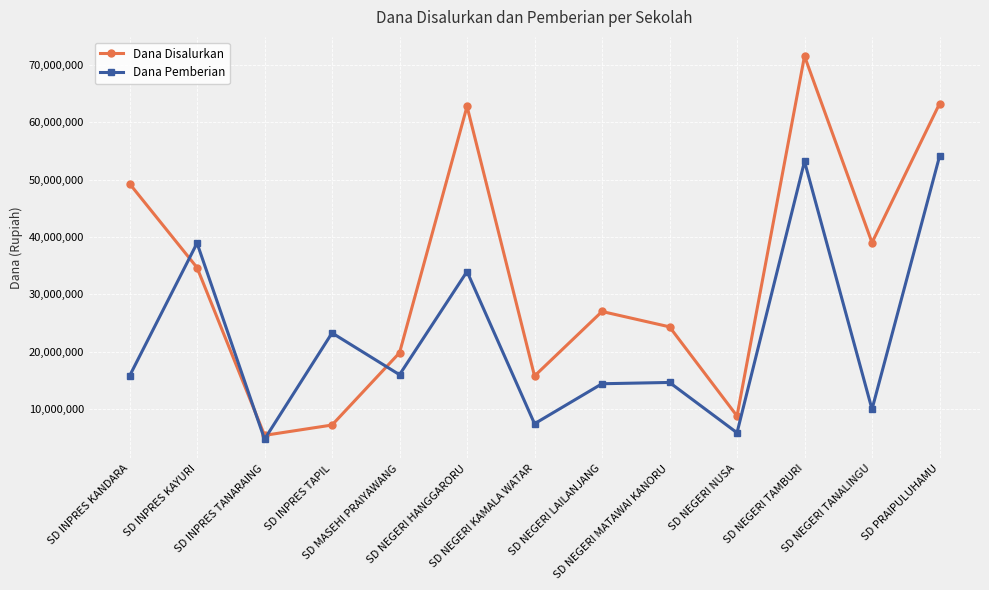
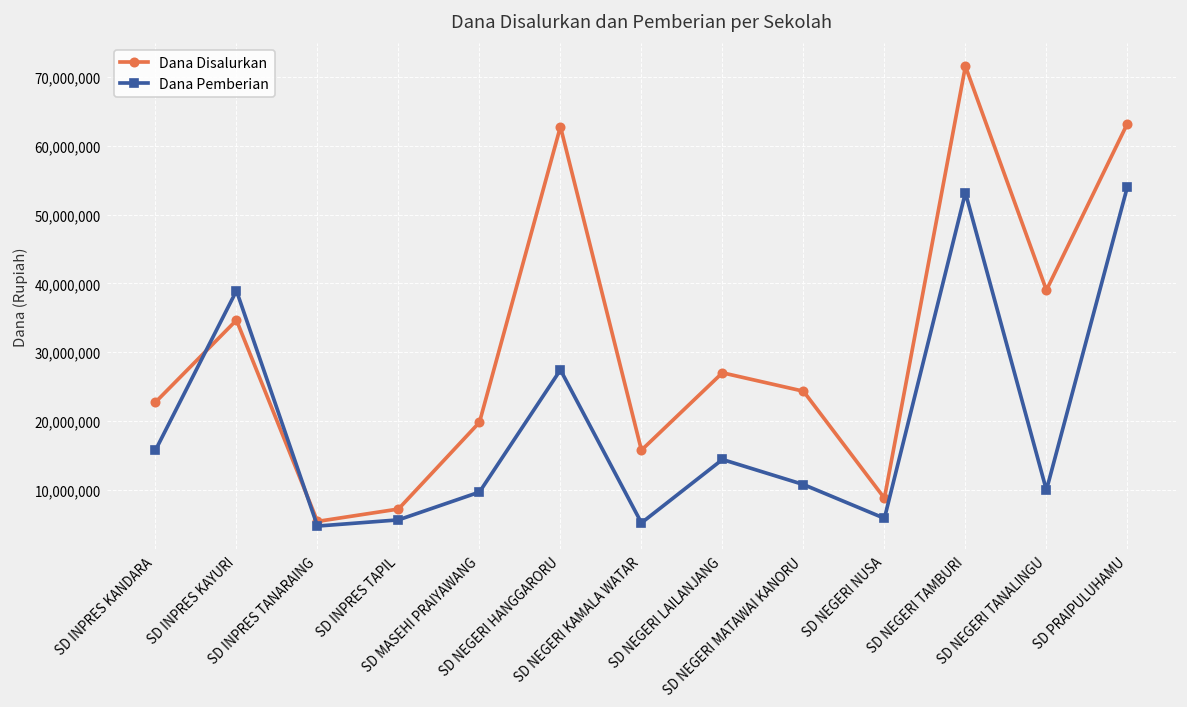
Dana Disalurkan, SD INPRES KANDARA: 49,000,000 -> 23,000,000
Dana Pemberian, SD INPRES TAPIL: 23,000,000 -> 6,000,000
Dana Pemberian, SD MASEHI PRAIYAWANG: 16,000,000 -> 10,000,000
Dana Pemberian, SD NEGERI HANGGARORU: 34,000,000 -> 27,000,000
Dana Pemberian, SD NEGERI KAMALA WATAR: 7,000,000 -> 5,000,000
Dana Pemberian, SD NEGERI MATAWAI KANORU: 15,000,000 -> 11,000,000
